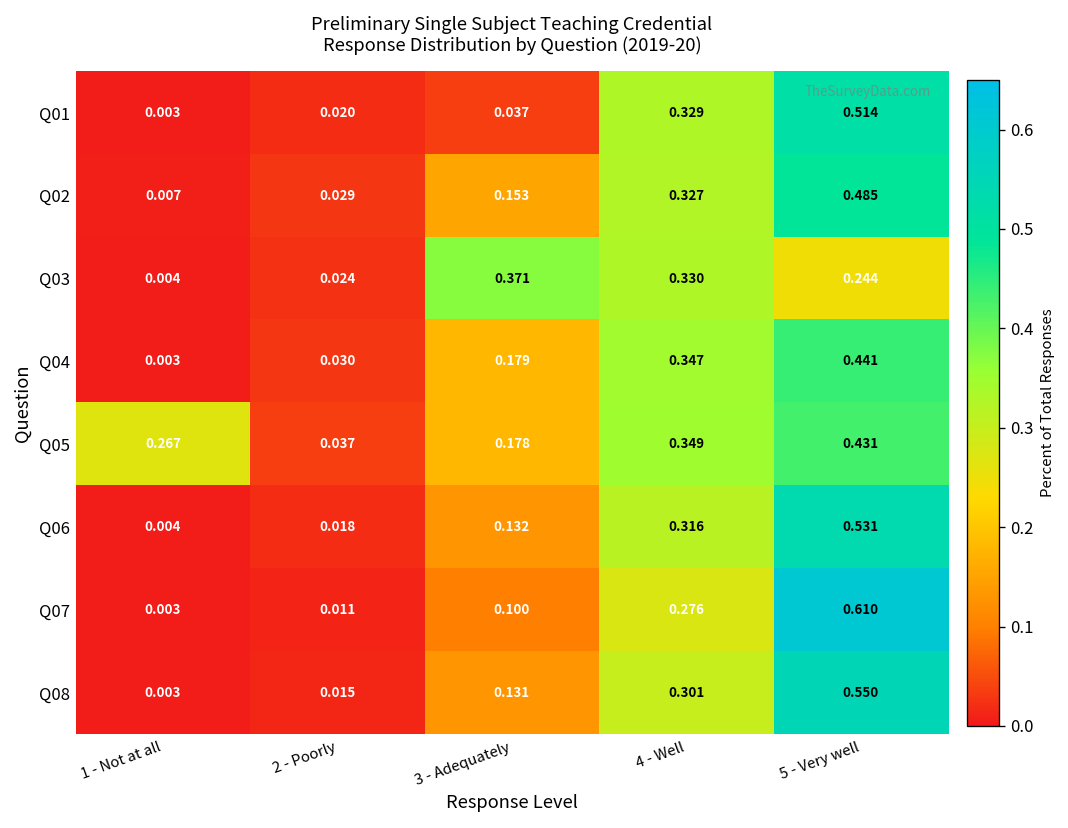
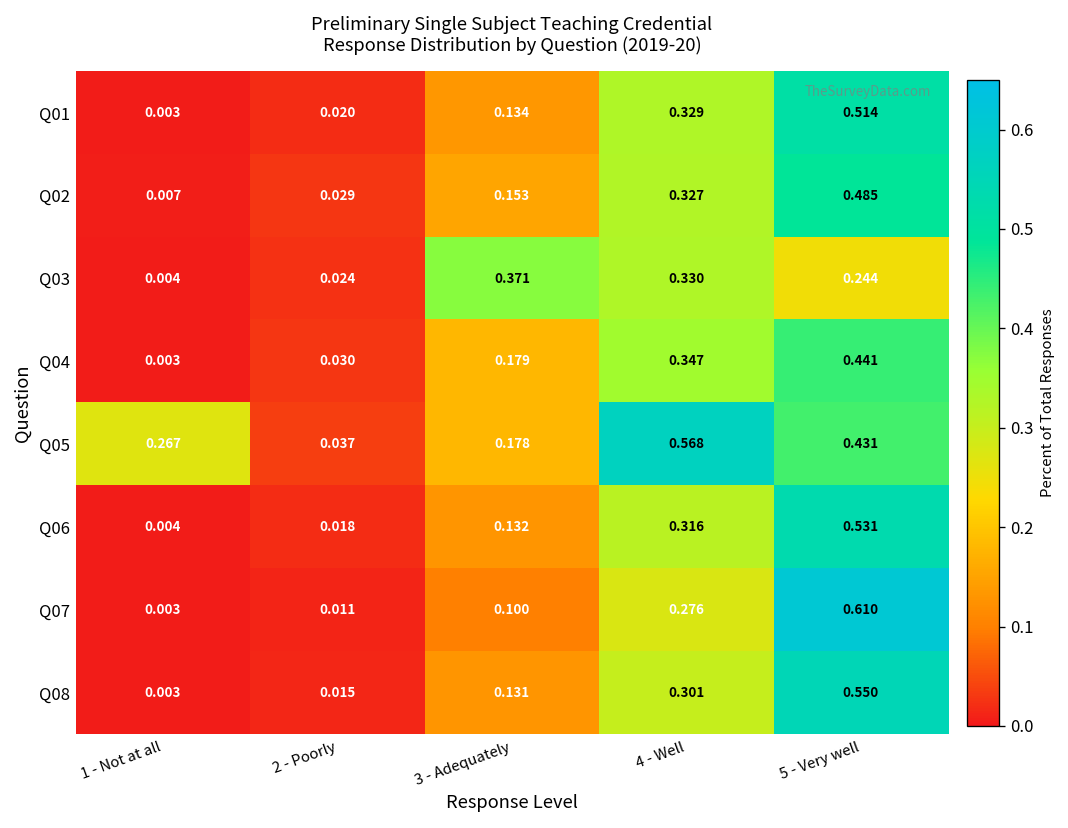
Q01, 3 - Adequately: 0.037 -> 0.134
Q05, 4 - Well: 0.349 -> 0.568
